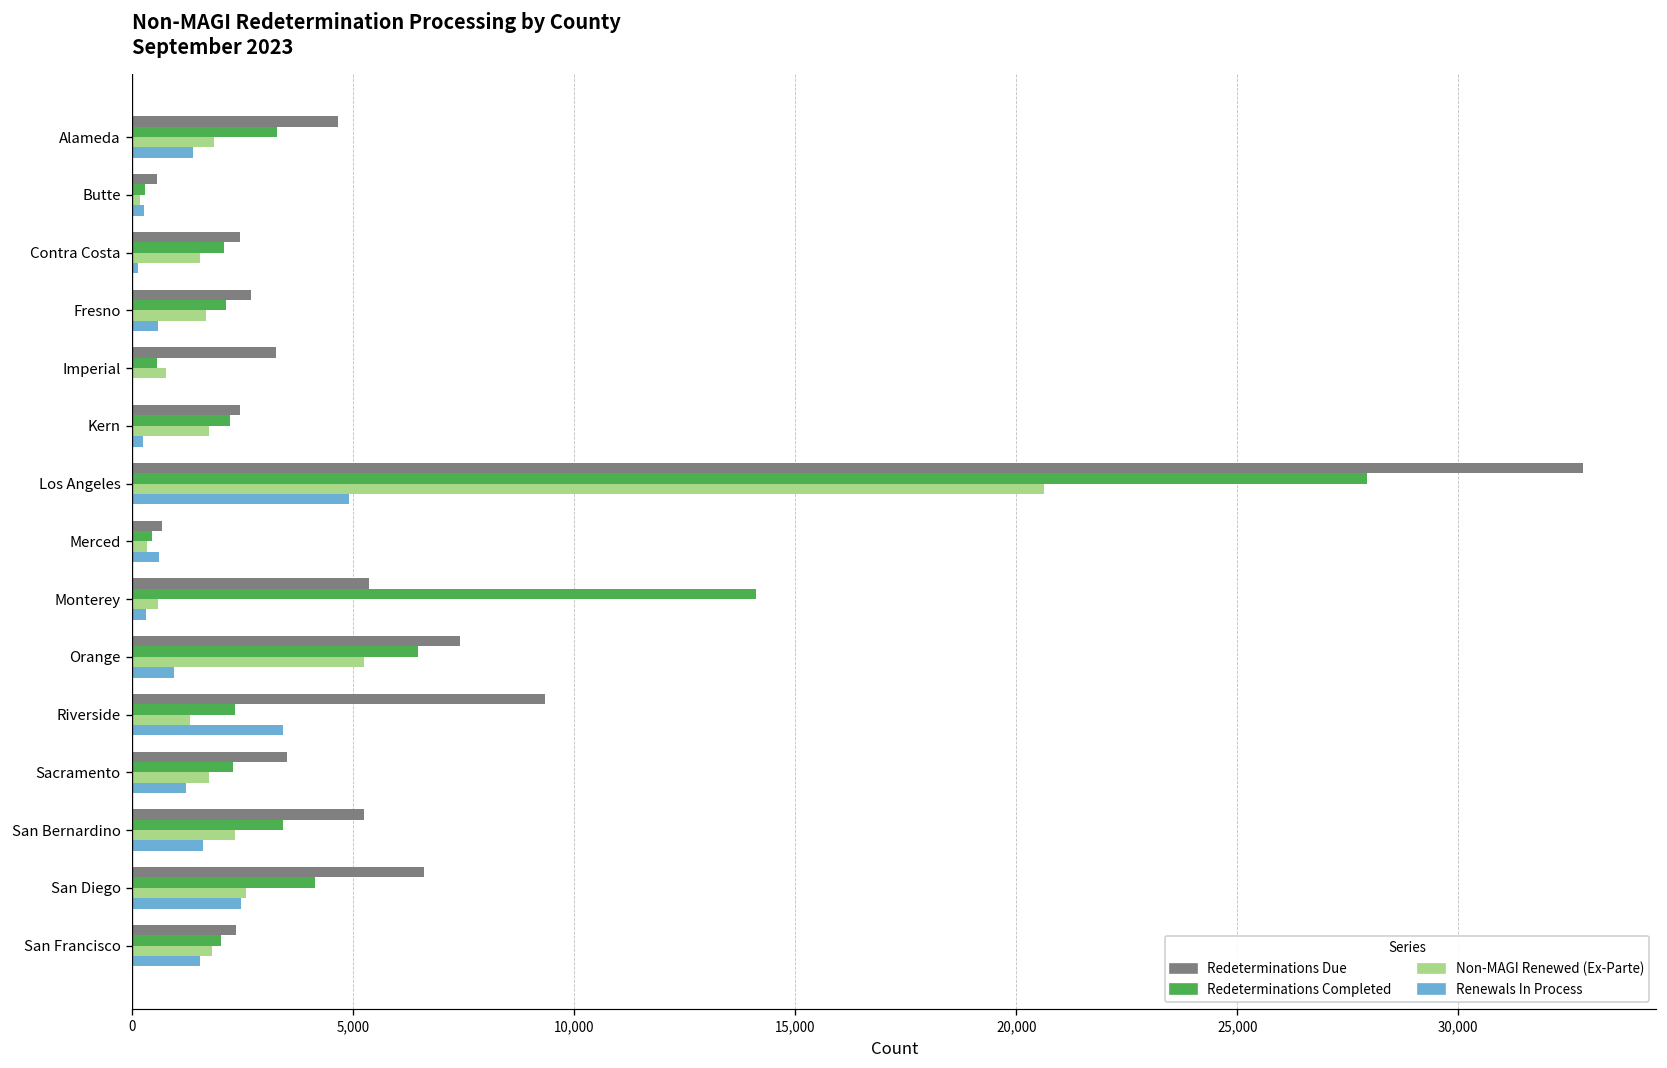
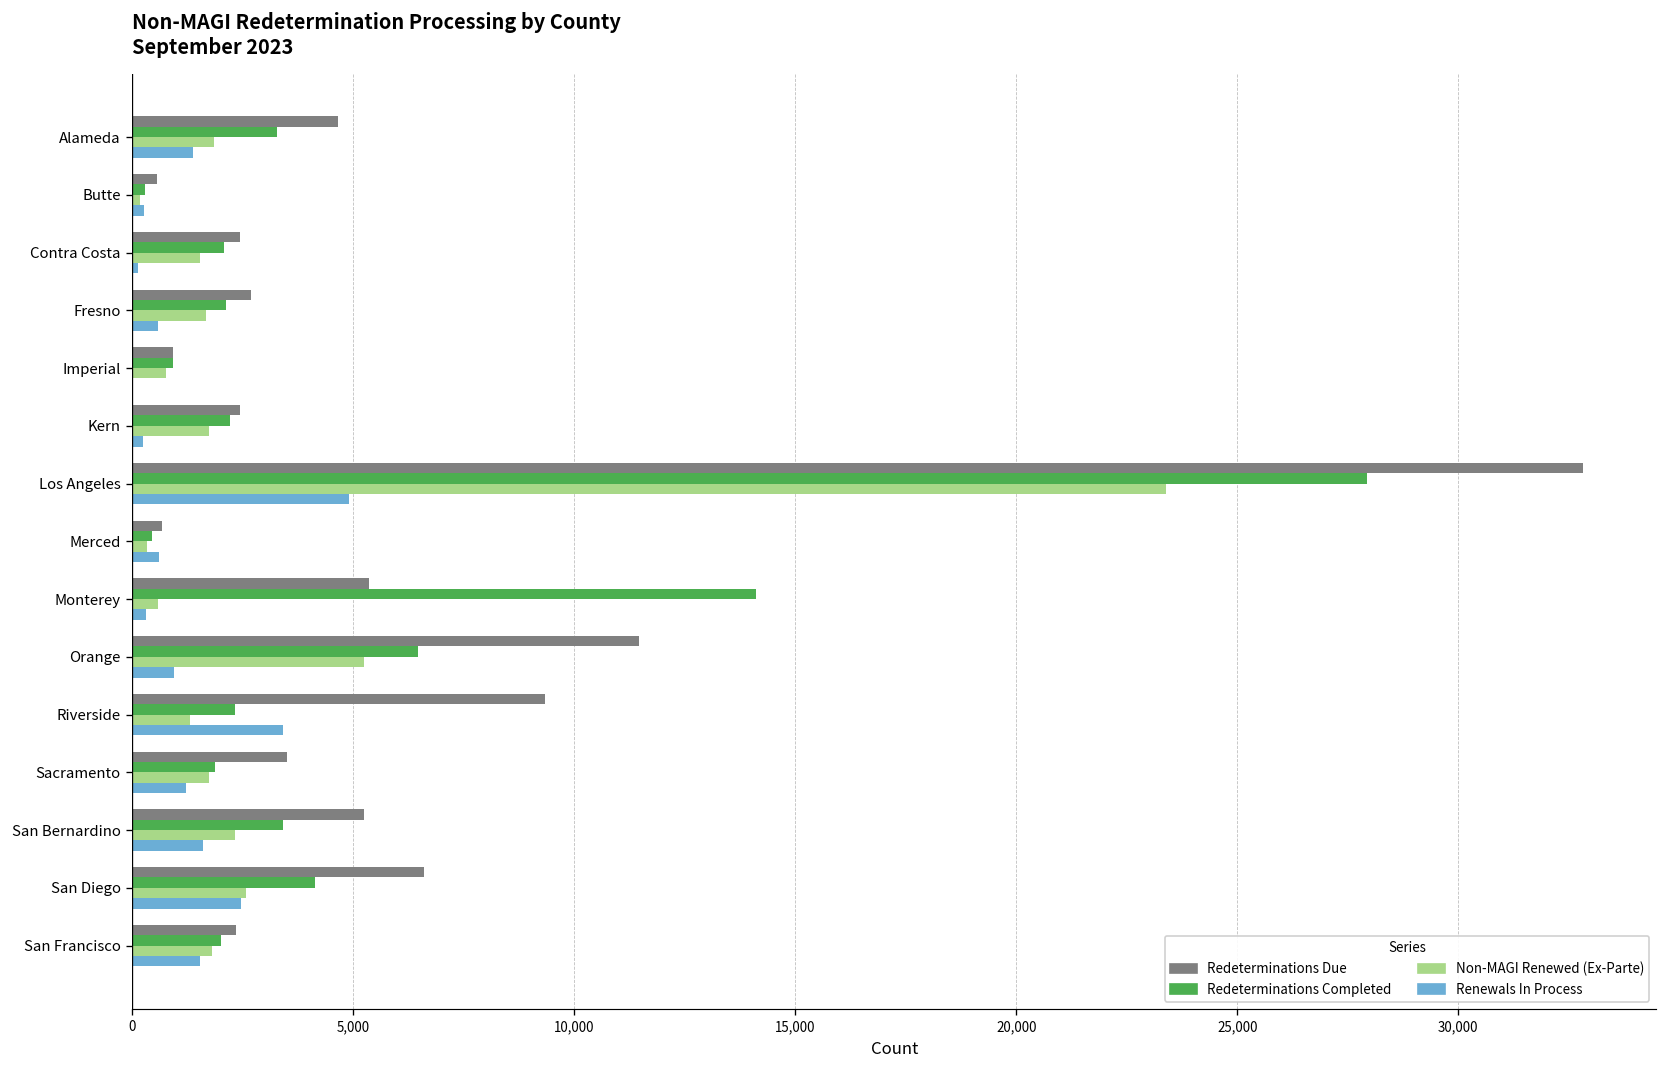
Redeterminations Due, Imperial: 3,200 -> 900
Redeterminations Completed, Imperial: 600 -> 900
Non-MAGI Renewed (Ex-Parte), Los Angeles: 20,600 -> 23,400
Redeterminations Due, Orange: 7,400 -> 11,500
Redeterminations Completed, Sacramento: 2,300 -> 1,900
